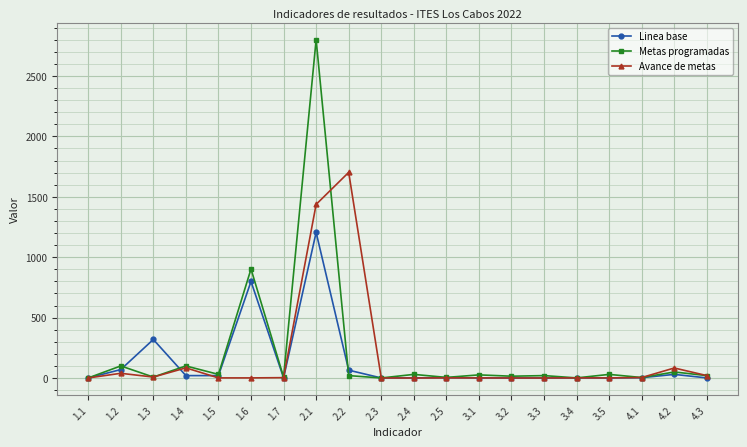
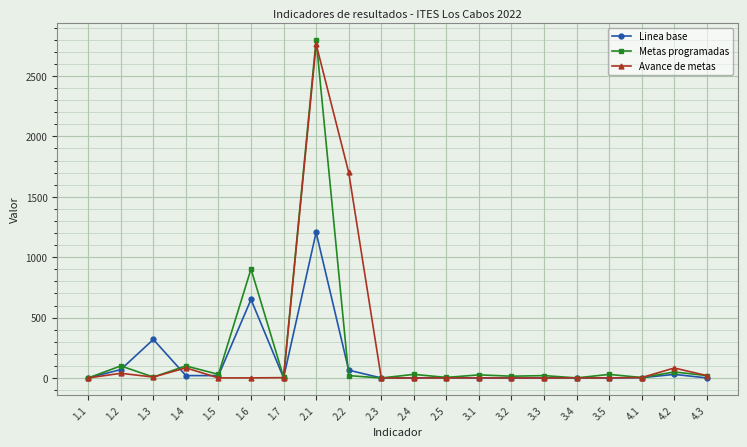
Linea base, 1.6: 800 -> 650
Avance de metas, 2.1: 1440 -> 2760
